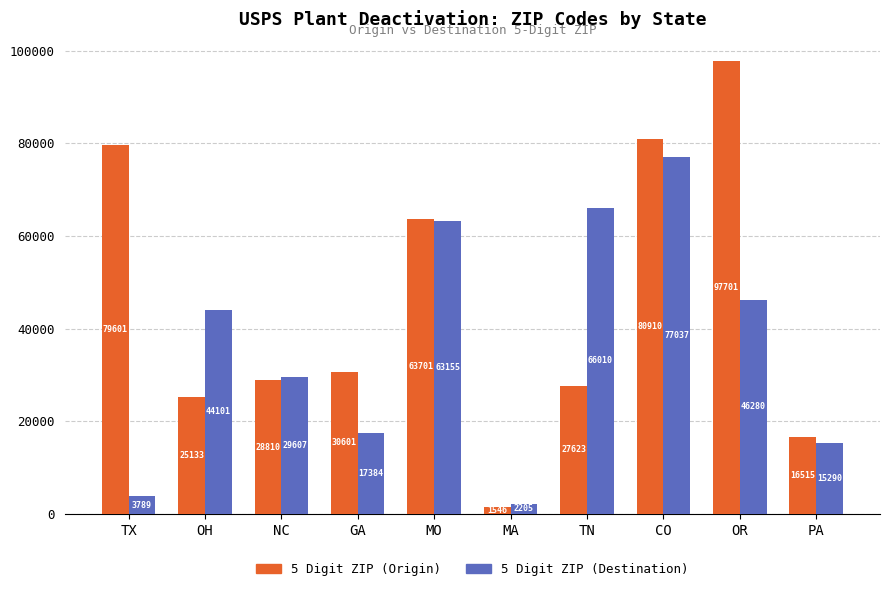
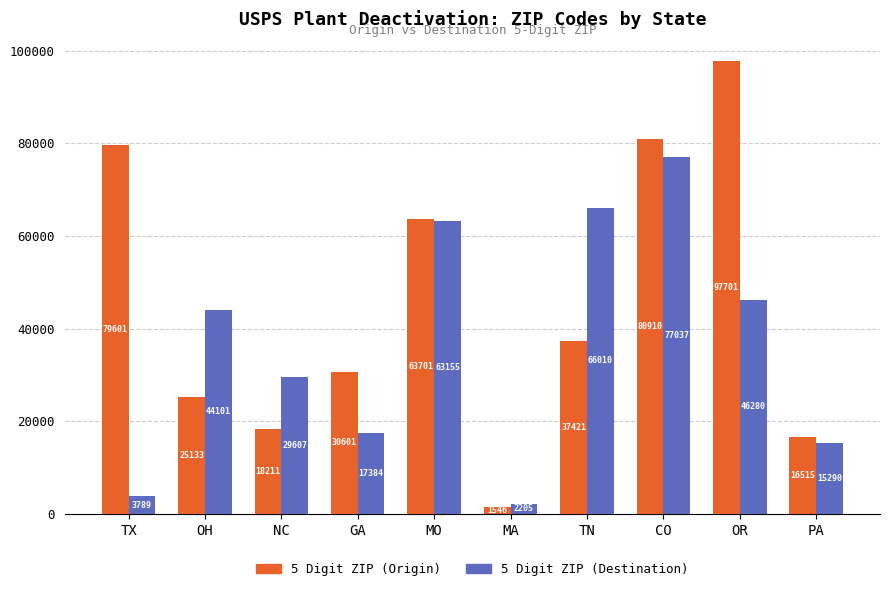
5 Digit ZIP (Origin), NC: 28810 -> 18211
5 Digit ZIP (Origin), TN: 27623 -> 37421
